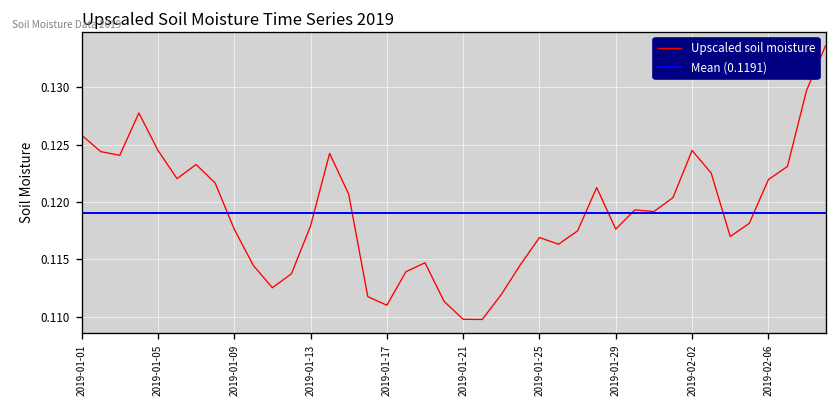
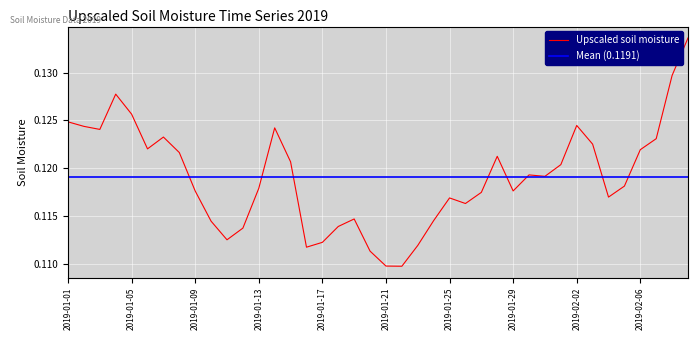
2019-01-01: 0.126 -> 0.125
2019-01-05: 0.124 -> 0.126
2019-01-17: 0.111 -> 0.112
